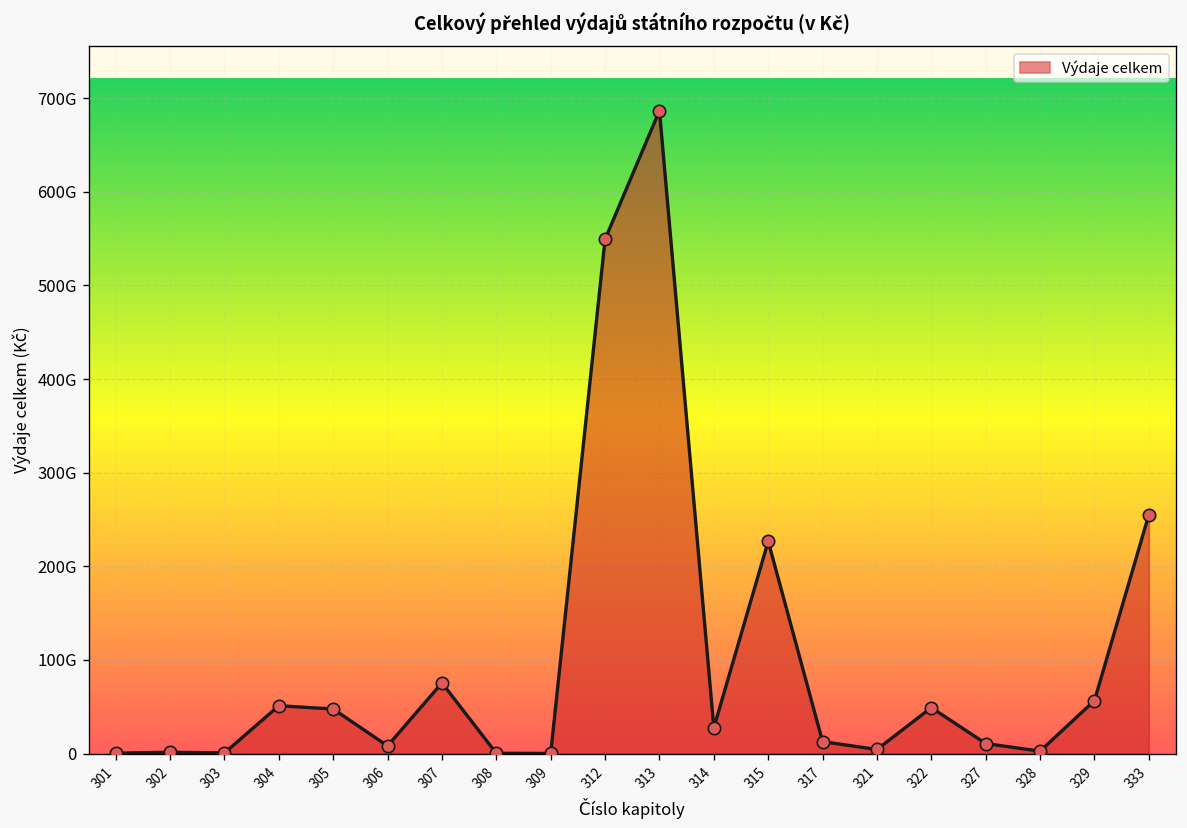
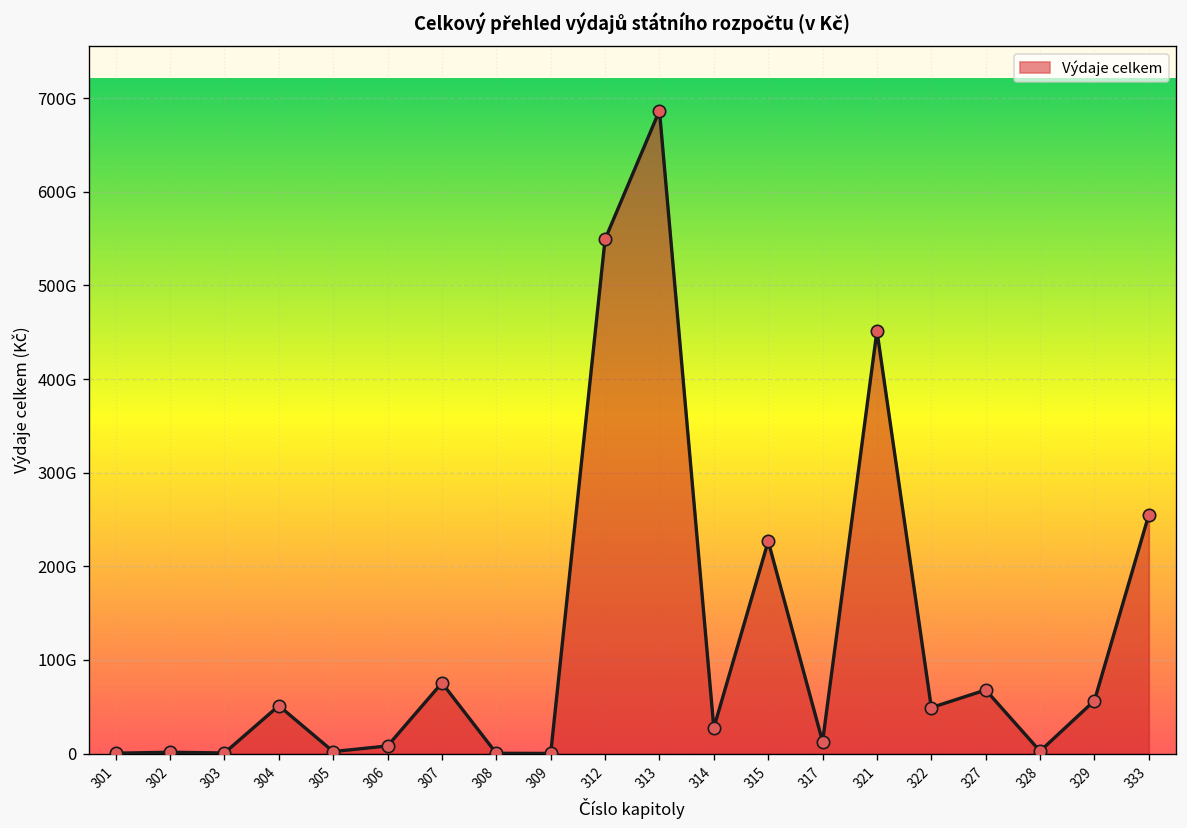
305: 50000000000 -> 0
321: 0 -> 450000000000
327: 10000000000 -> 70000000000
